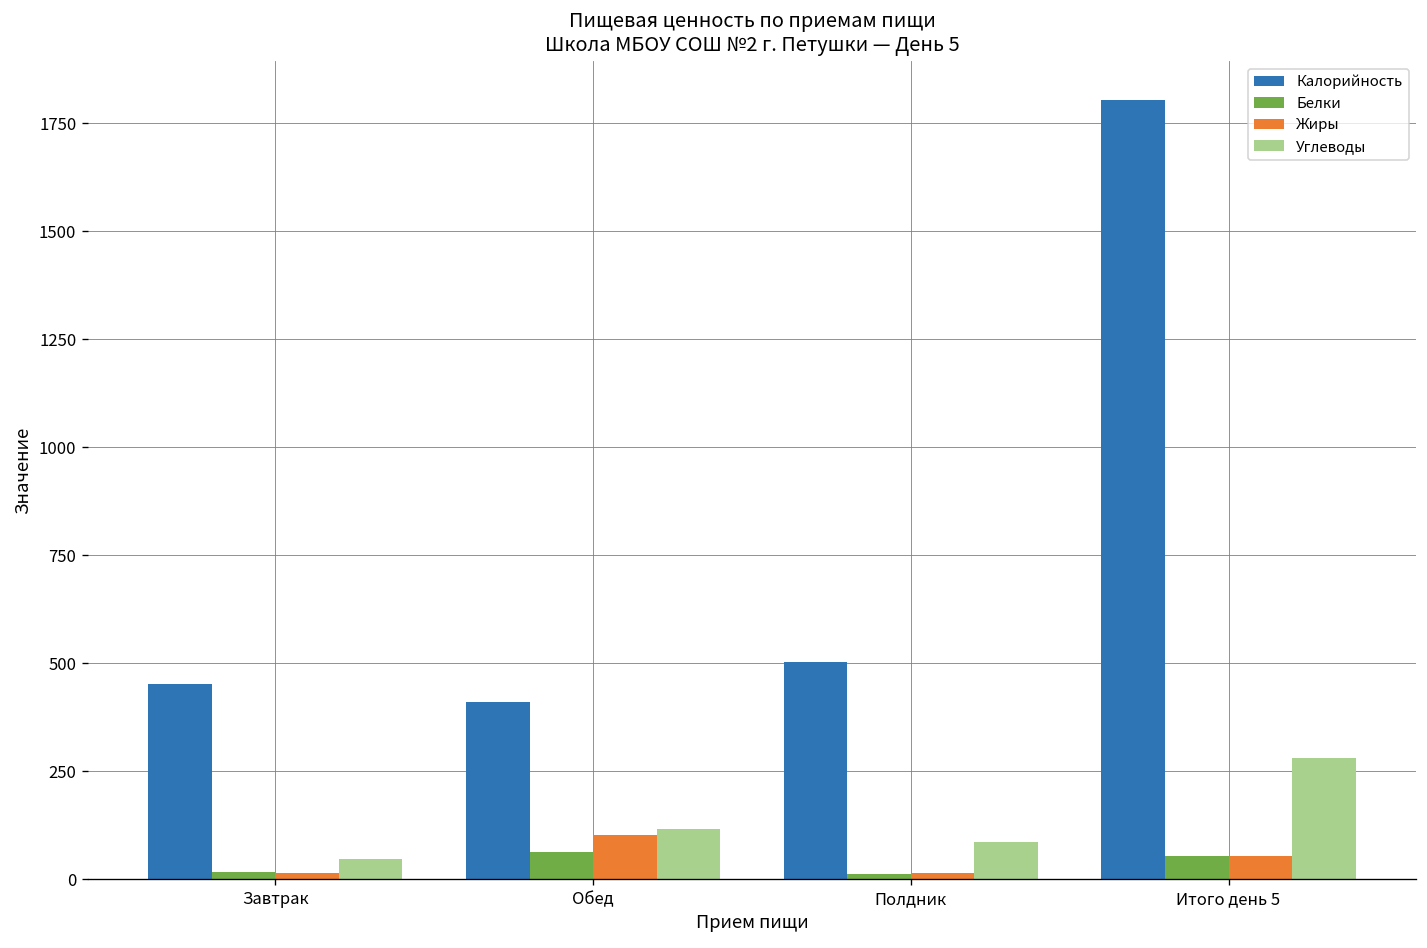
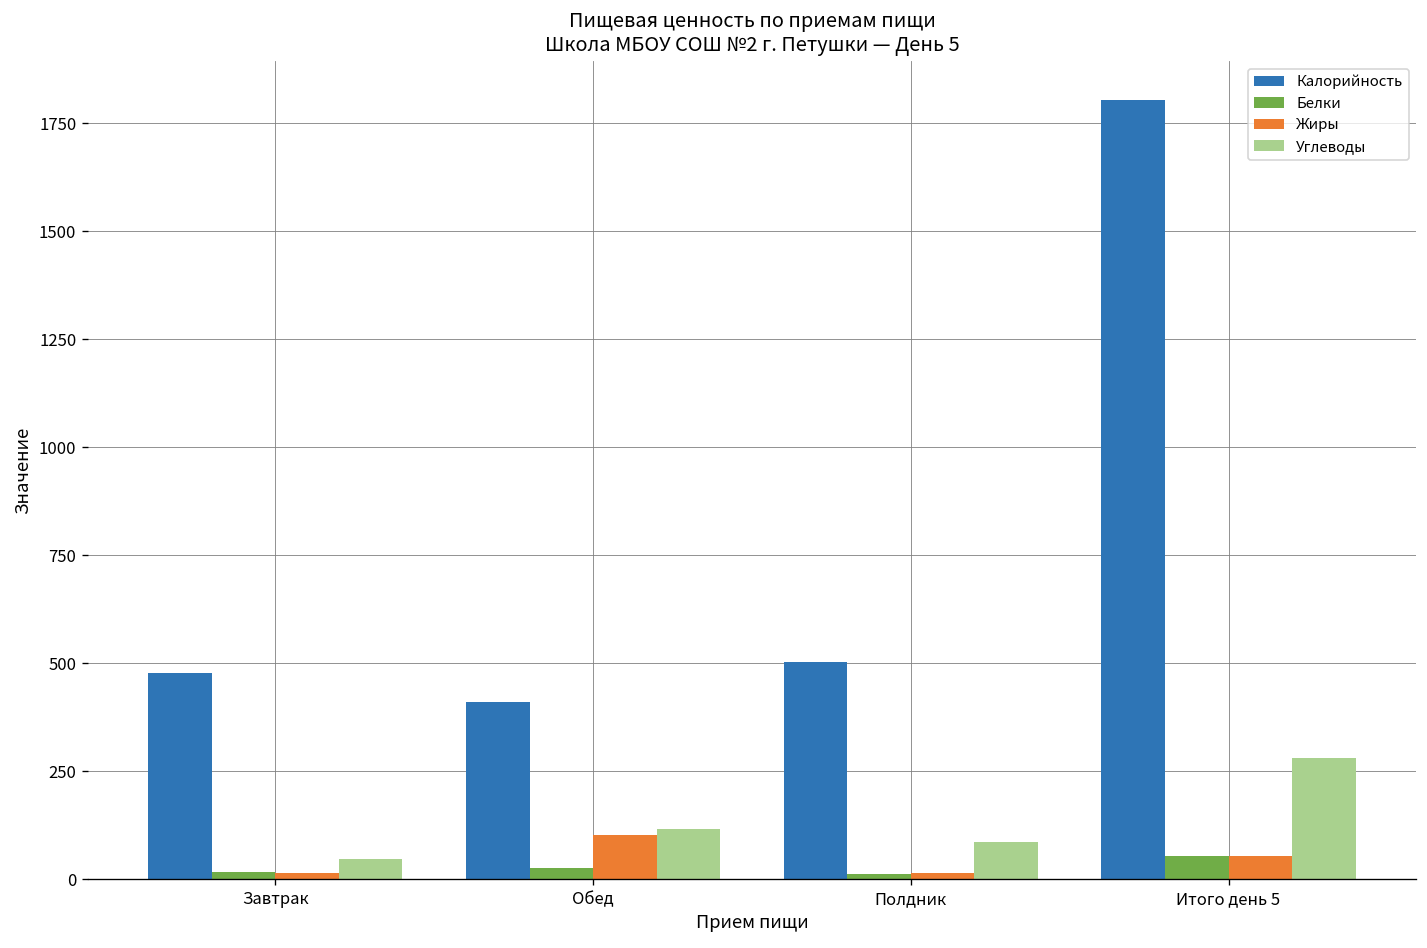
Калорийность, Завтрак: 450 -> 480
Белки, Обед: 60 -> 30
